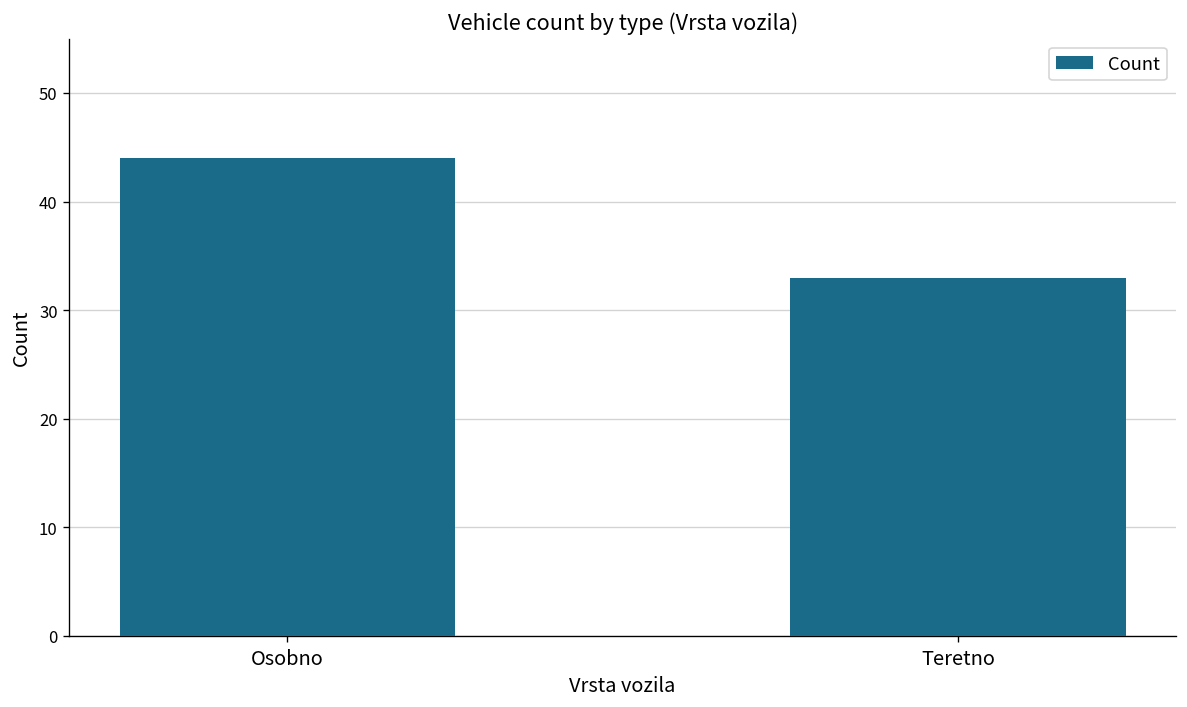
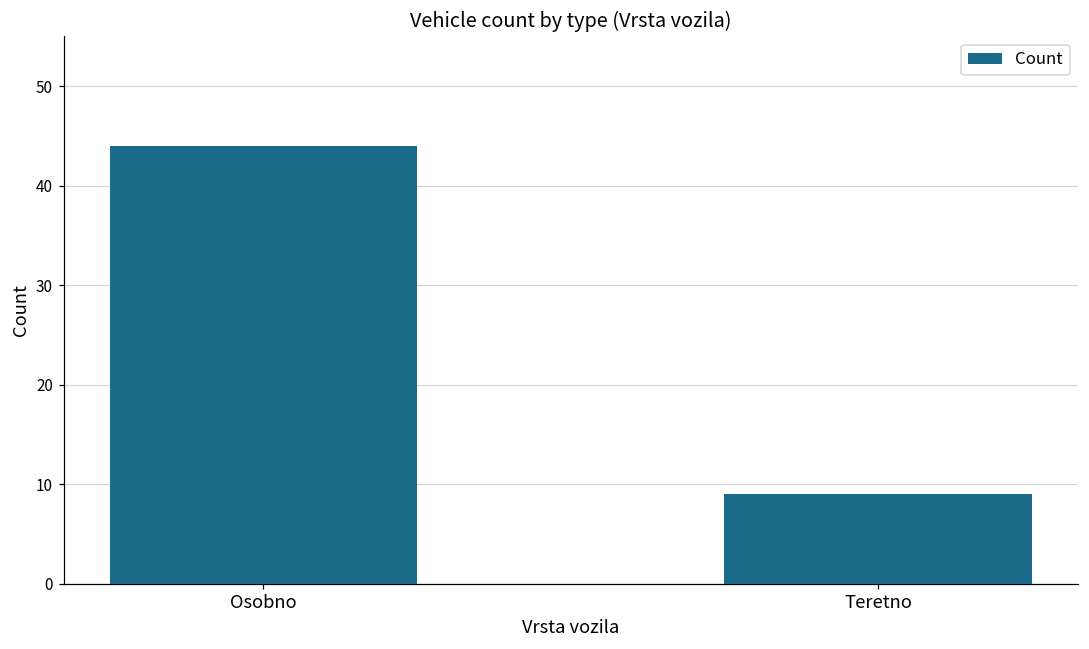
Teretno: 33 -> 9
